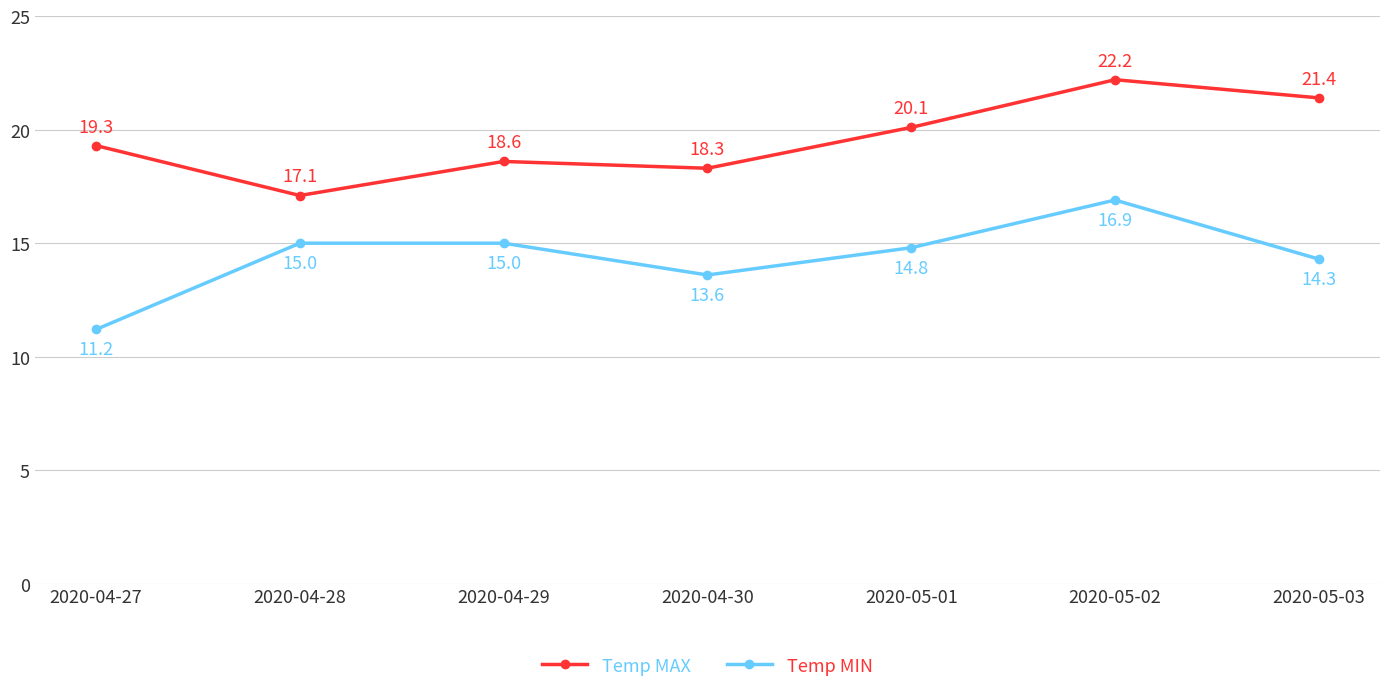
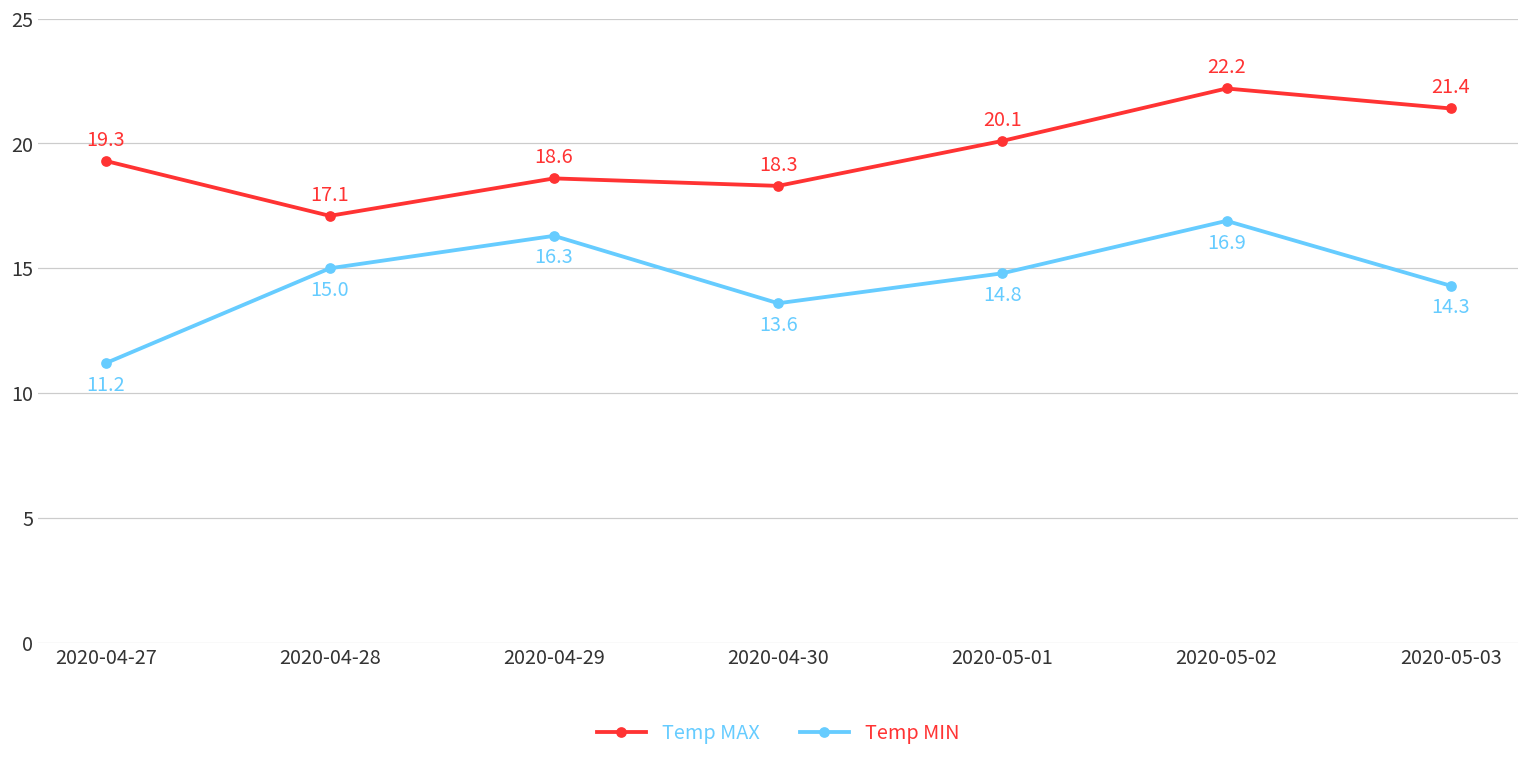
Temp MIN, 2020-04-29: 15.0 -> 16.3
